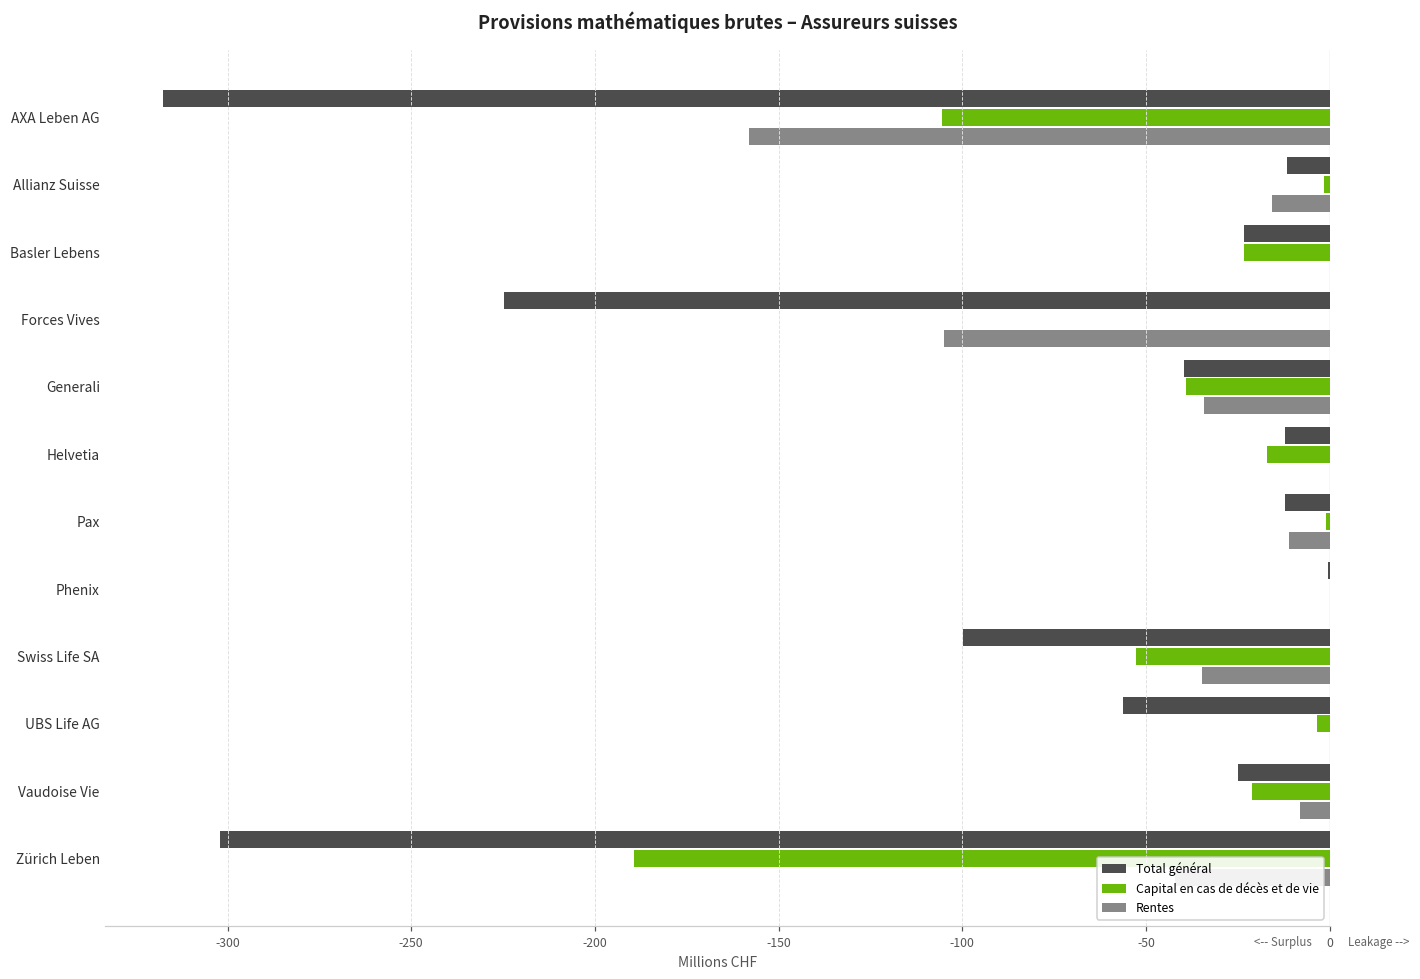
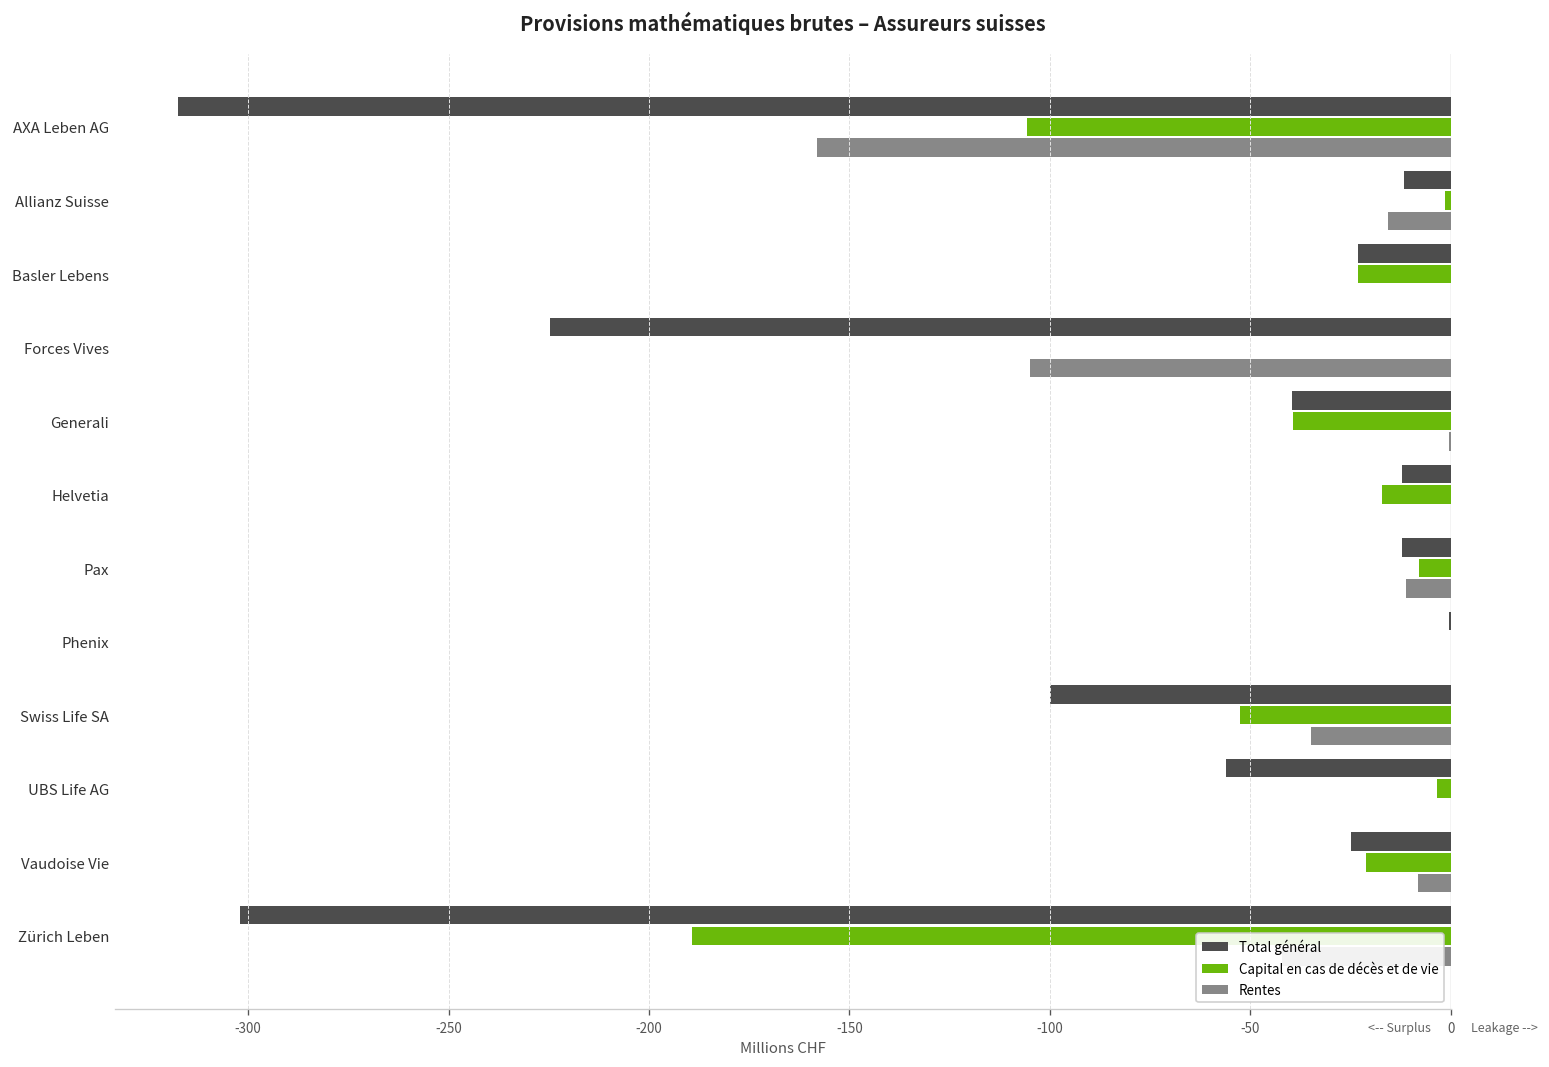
Rentes, Generali: -34 -> 0
Capital en cas de décès et de vie, Pax: -1 -> -8
